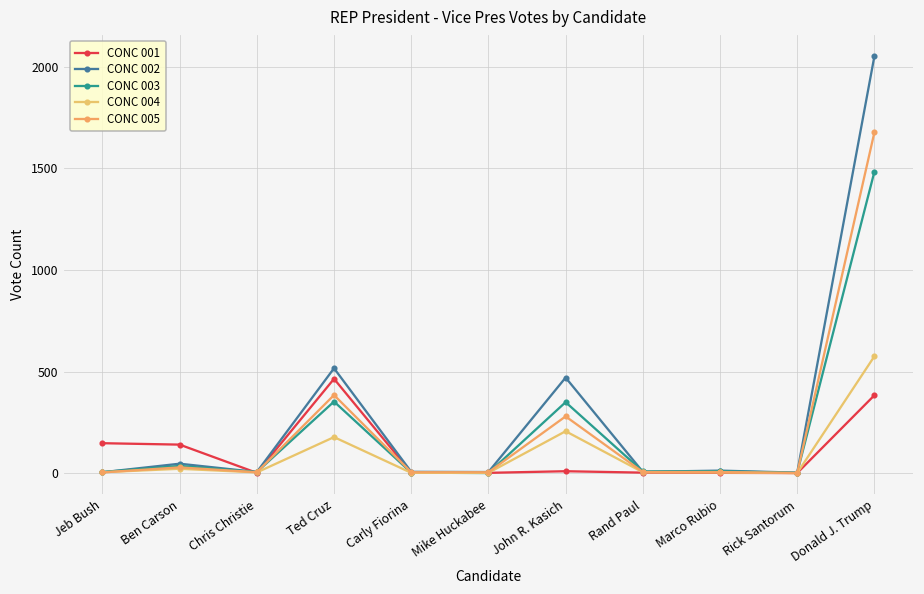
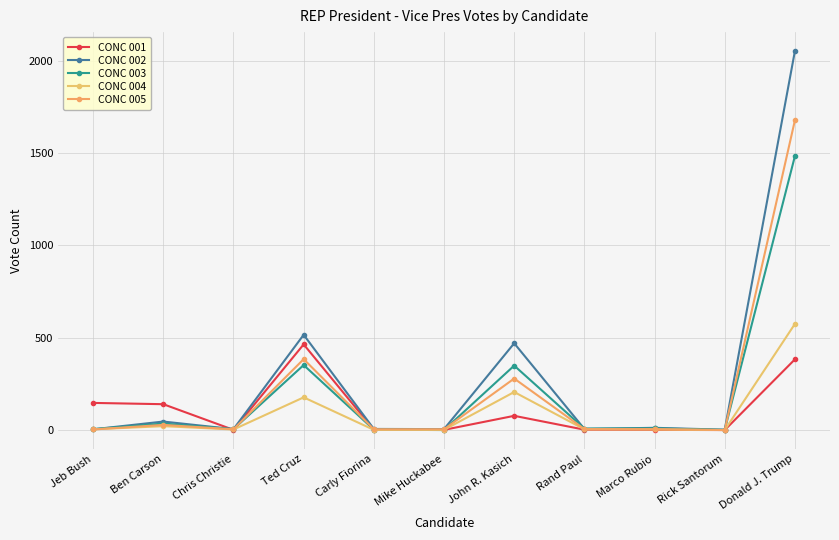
CONC 001, John R. Kasich: 10 -> 80
